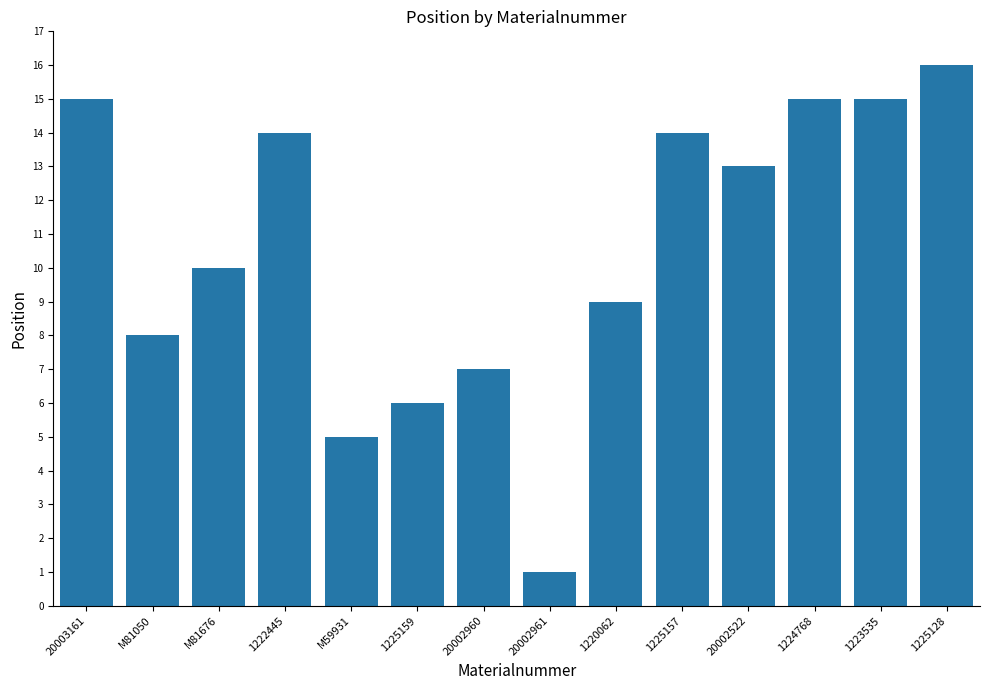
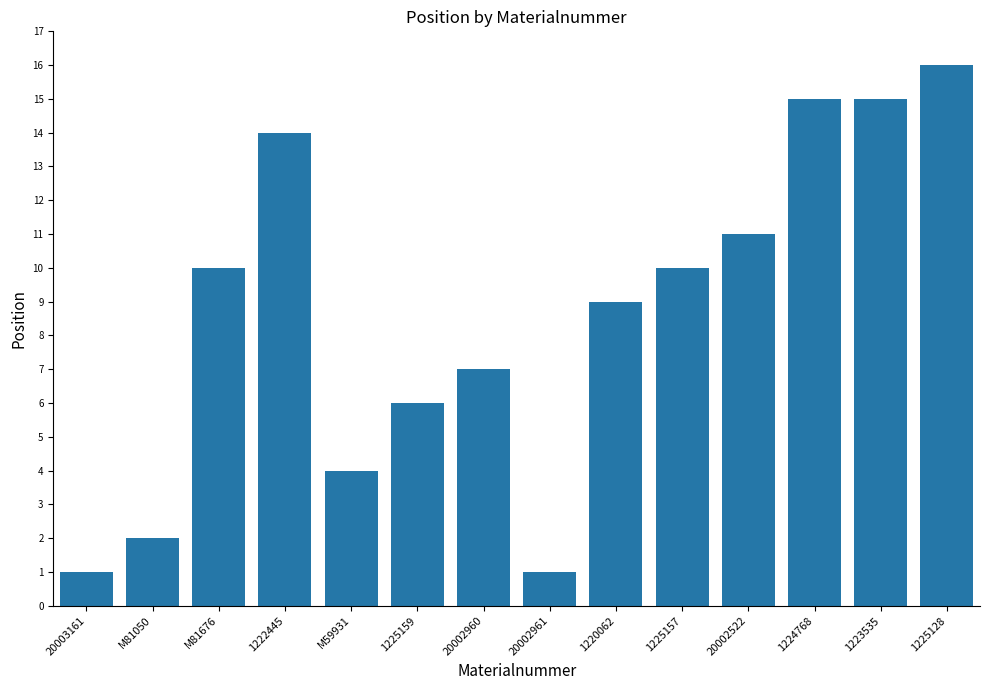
20003161: 15 -> 1
M81050: 8 -> 2
M59931: 5 -> 4
1225157: 14 -> 10
20002522: 13 -> 11
